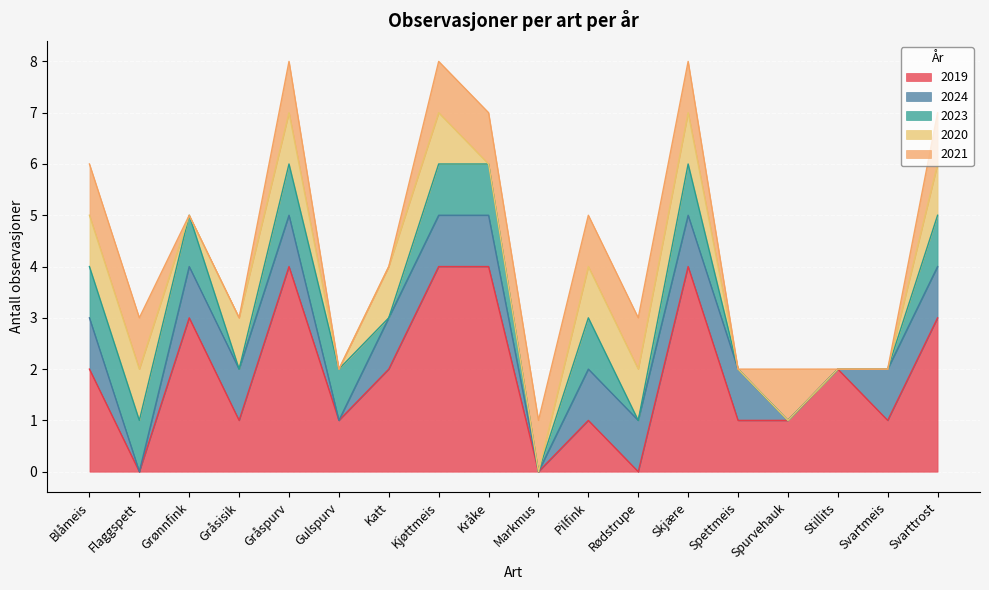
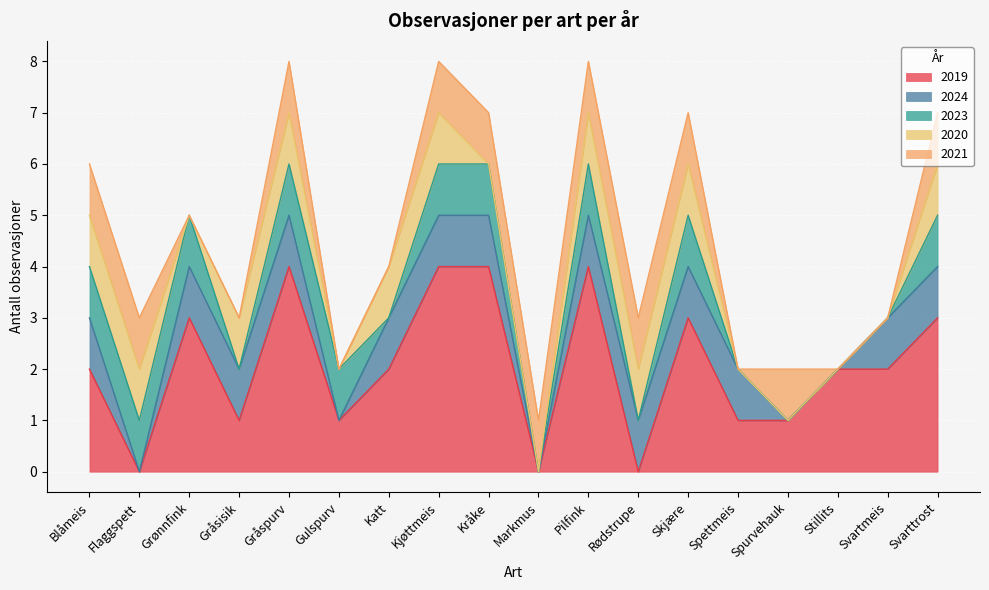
2019, Pilfink: 1 -> 4
2019, Skjære: 4 -> 3
2019, Svartmeis: 1 -> 2
